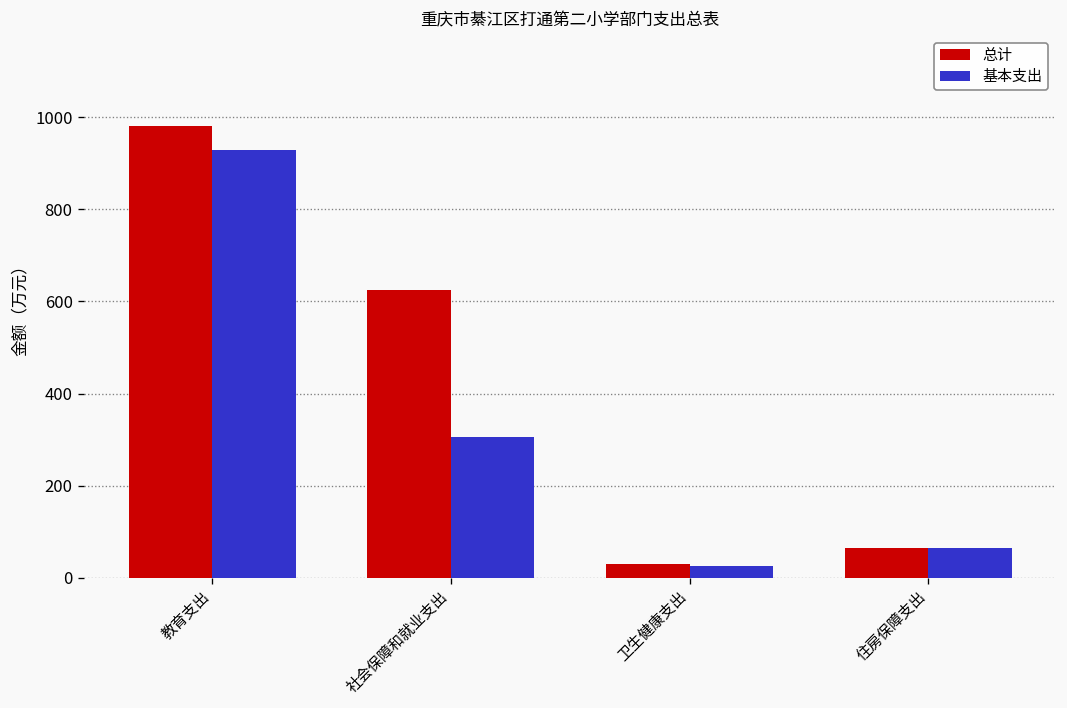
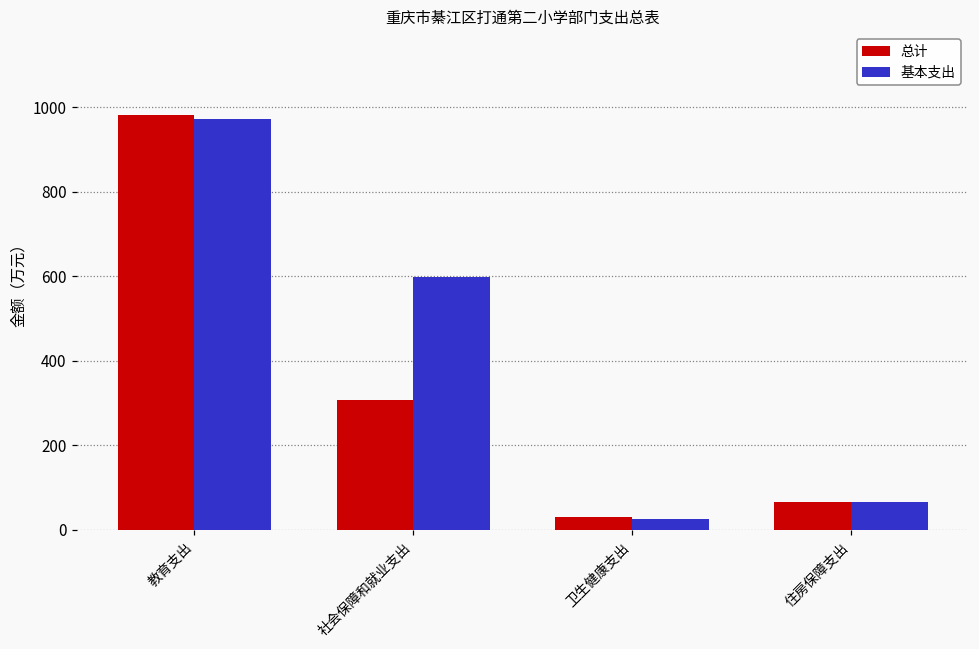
基本支出, 教育支出: 930 -> 970
总计, 社会保障和就业支出: 630 -> 310
基本支出, 社会保障和就业支出: 310 -> 600
